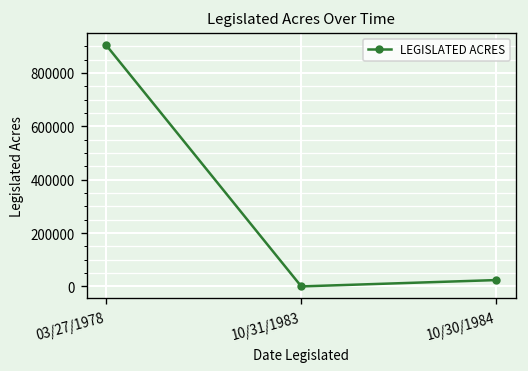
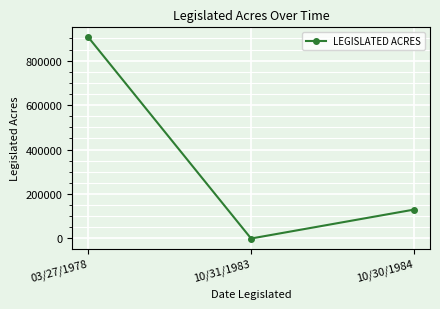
10/30/1984: 20000 -> 130000
